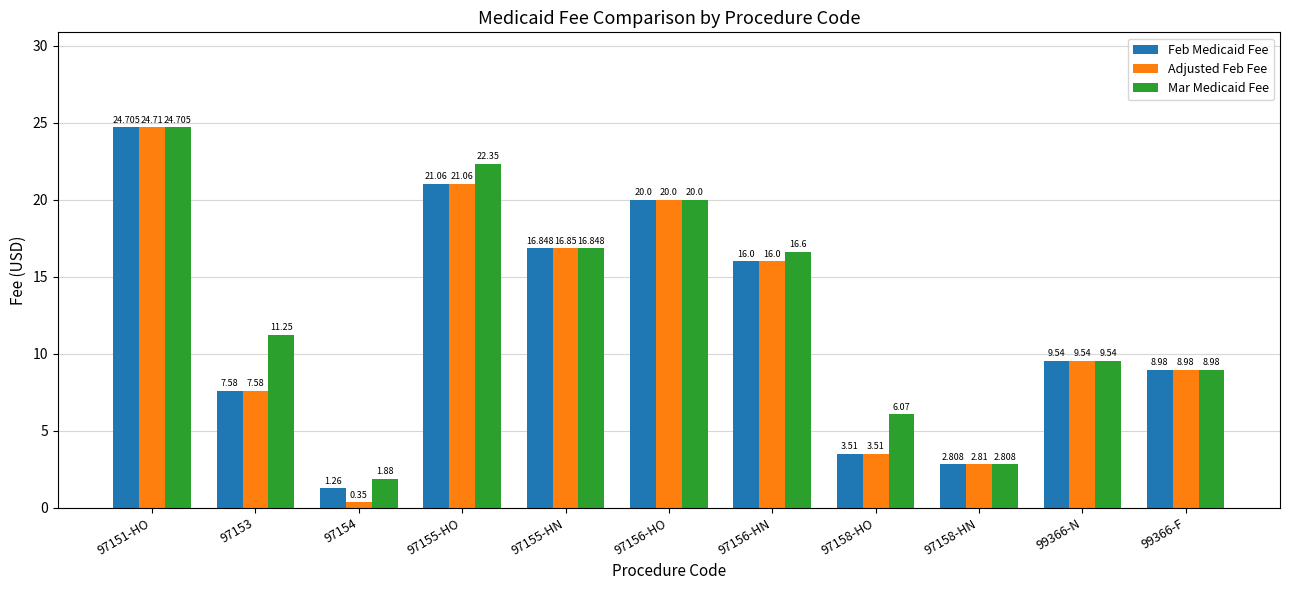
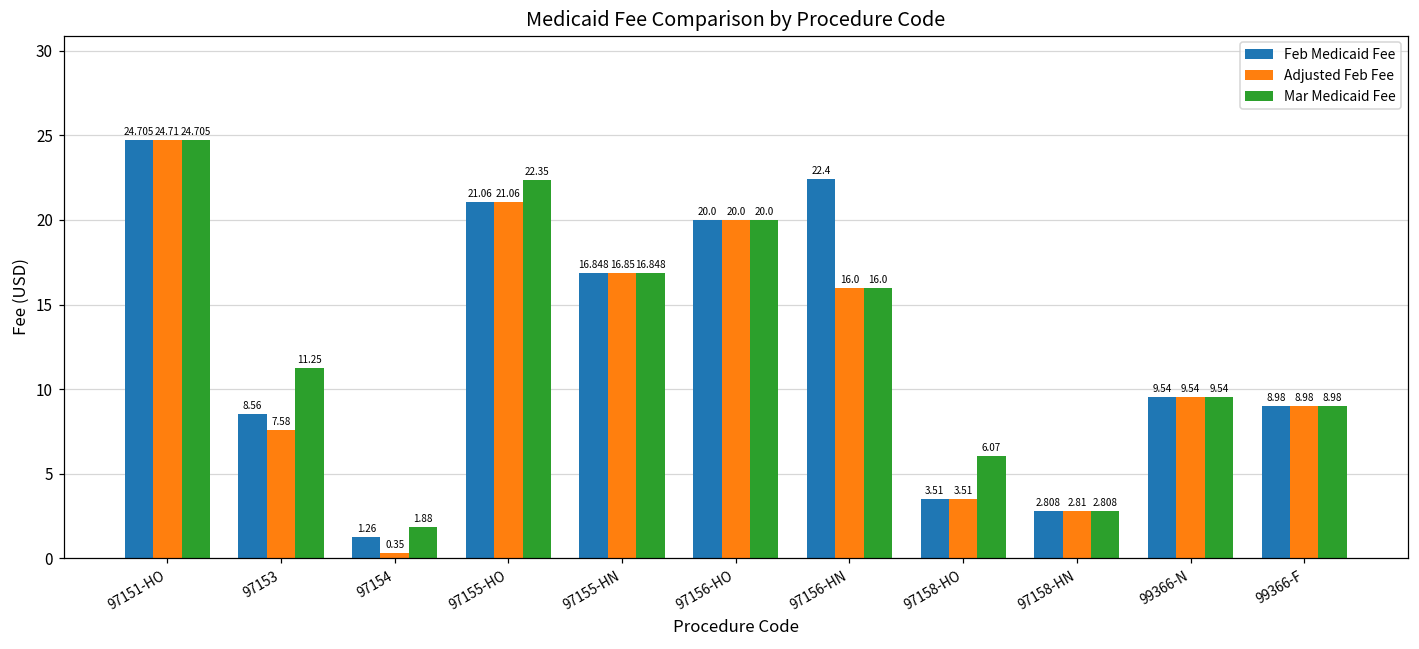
Feb Medicaid Fee, 97153: 7.58 -> 8.56
Feb Medicaid Fee, 97156-HN: 16.0 -> 22.4
Mar Medicaid Fee, 97156-HN: 16.6 -> 16.0
